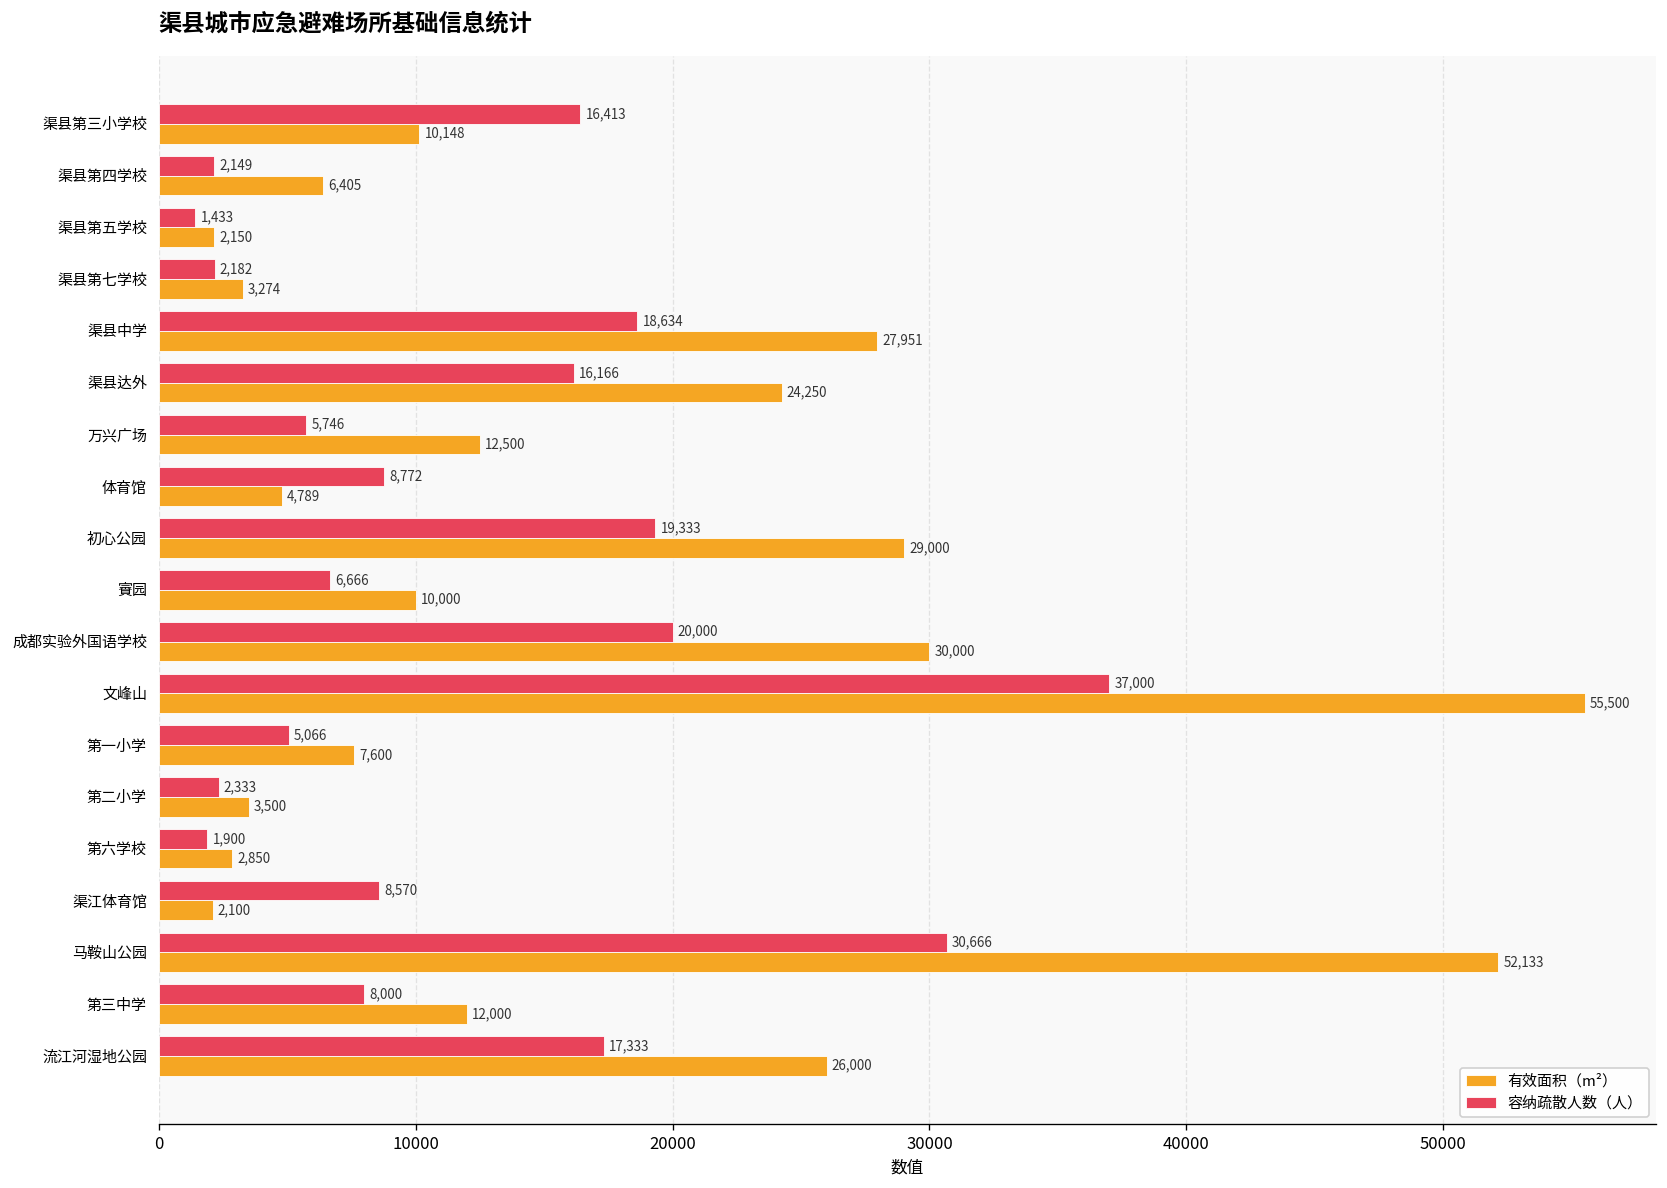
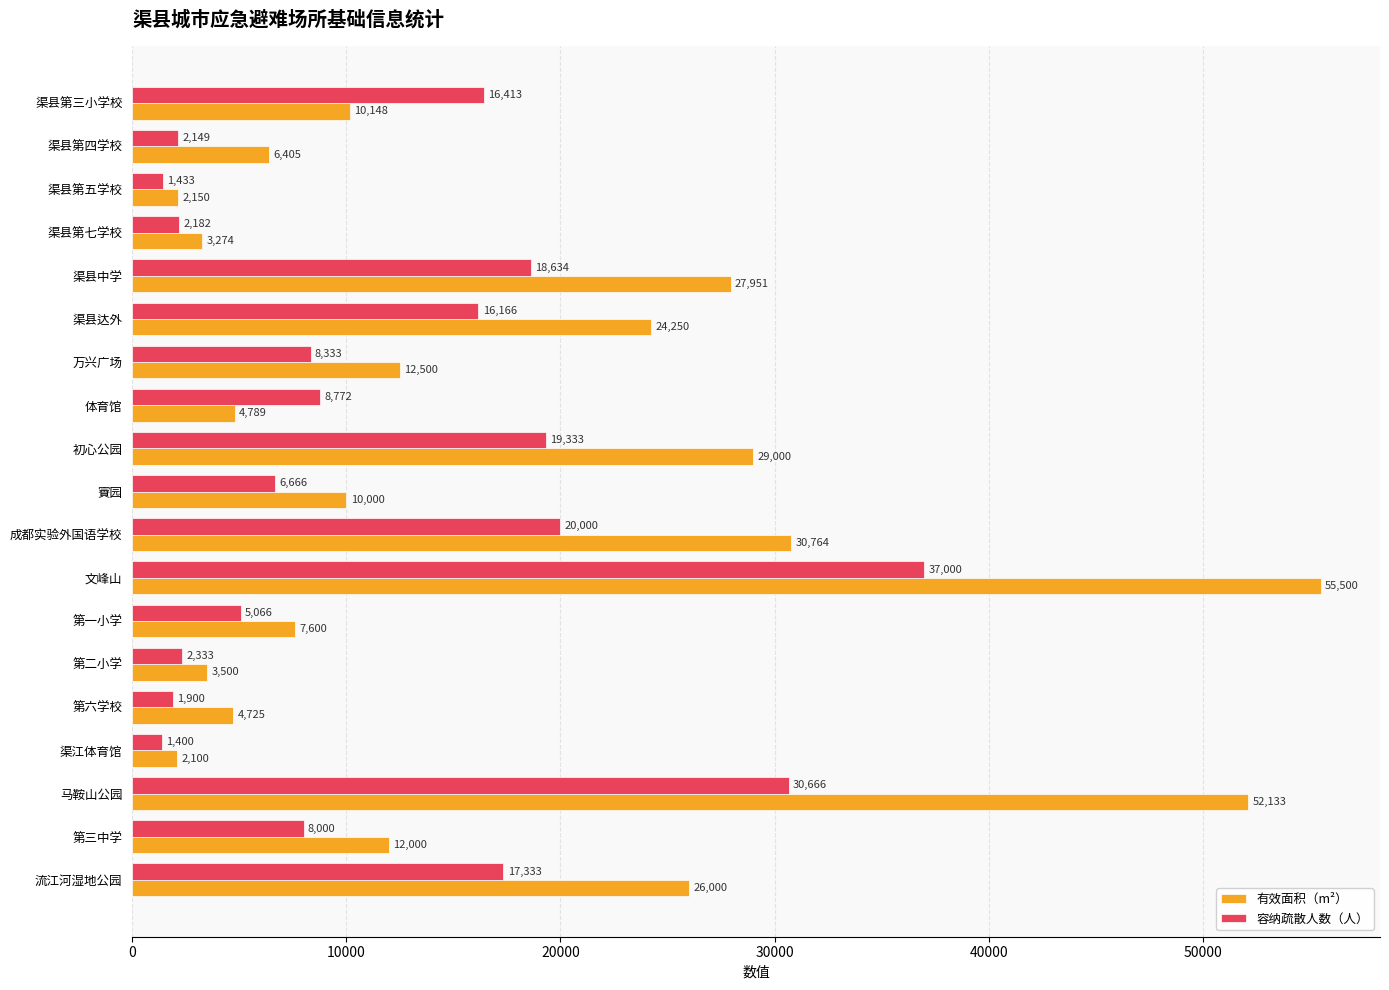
容纳疏散人数（人）, 万兴广场: 5,746 -> 8,333
有效面积（m²）, 成都实验外国语学校: 30,000 -> 30,764
有效面积（m²）, 第六学校: 2,850 -> 4,725
容纳疏散人数（人）, 渠江体育馆: 8,570 -> 1,400
